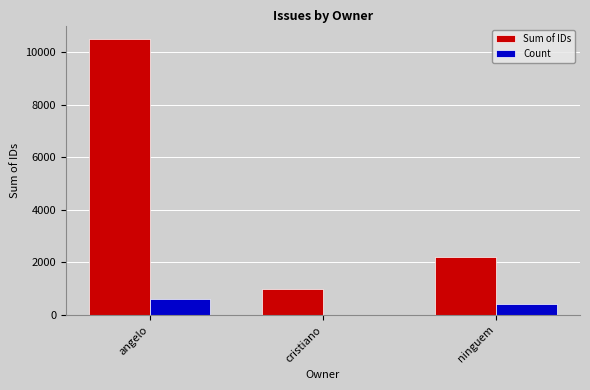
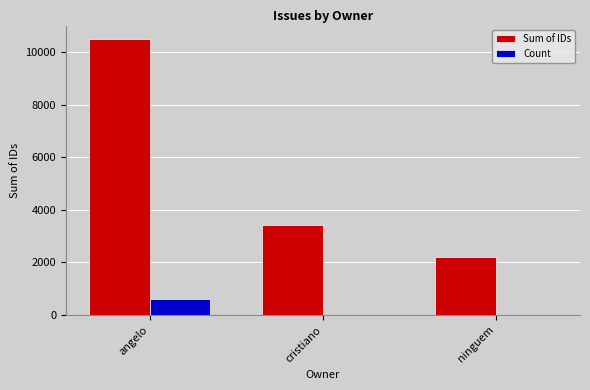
Sum of IDs, cristiano: 1000 -> 3400
Count, ninguem: 400 -> 0
